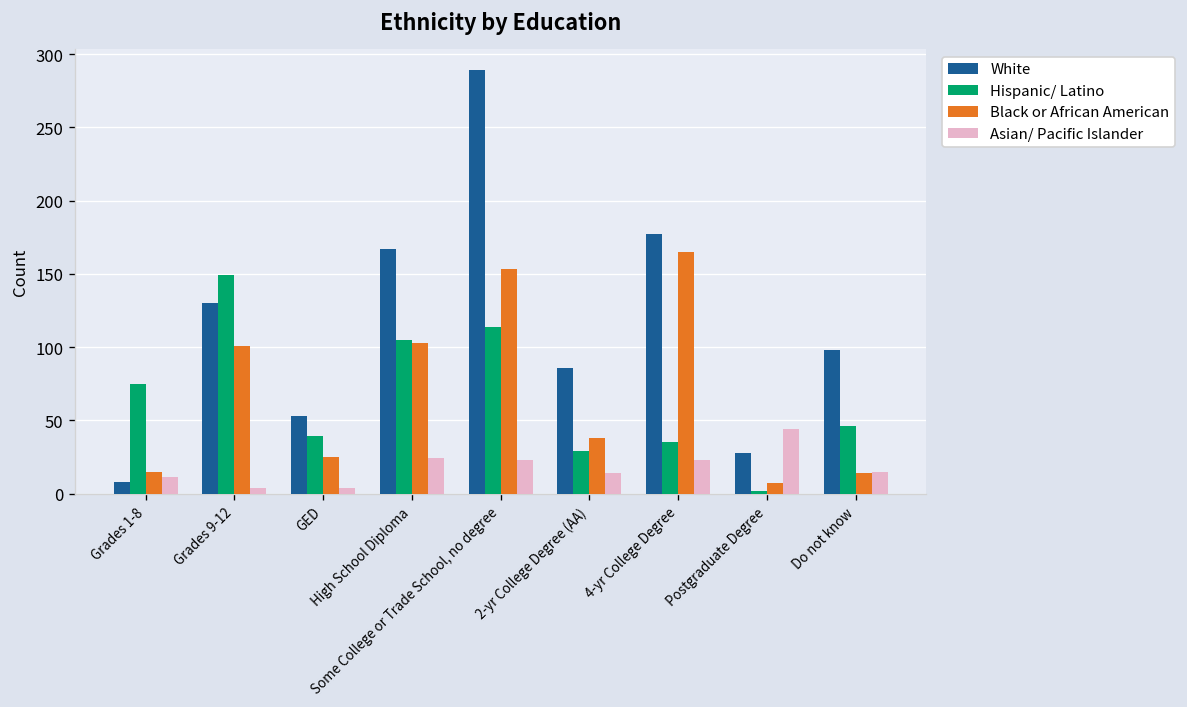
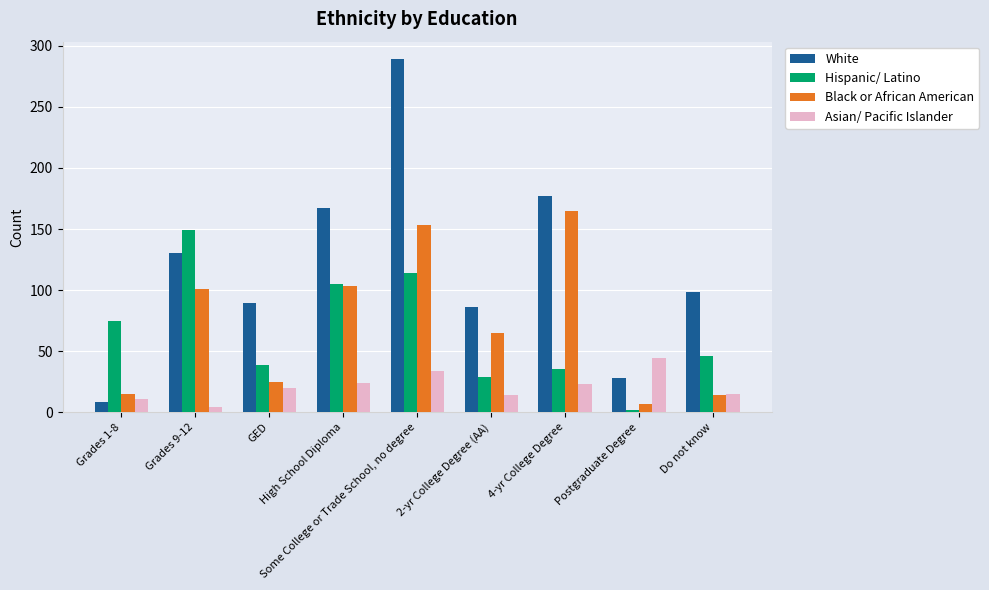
White, GED: 53 -> 89
Asian/ Pacific Islander, GED: 4 -> 20
Asian/ Pacific Islander, Some College or Trade School, no degree: 23 -> 34
Black or African American, 2-yr College Degree (AA): 38 -> 65
